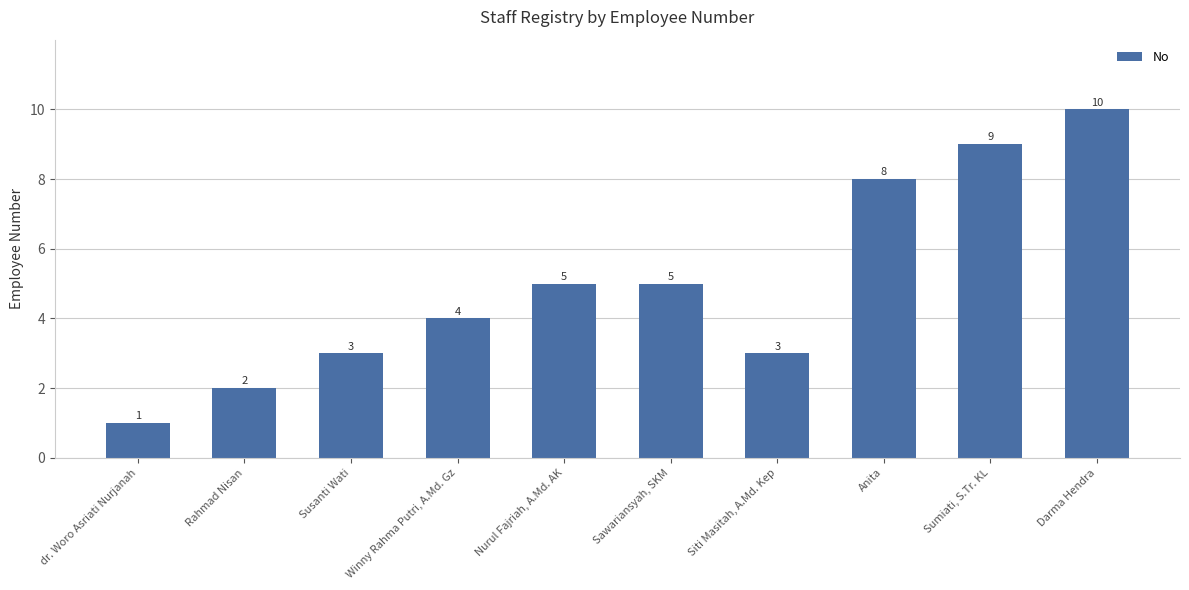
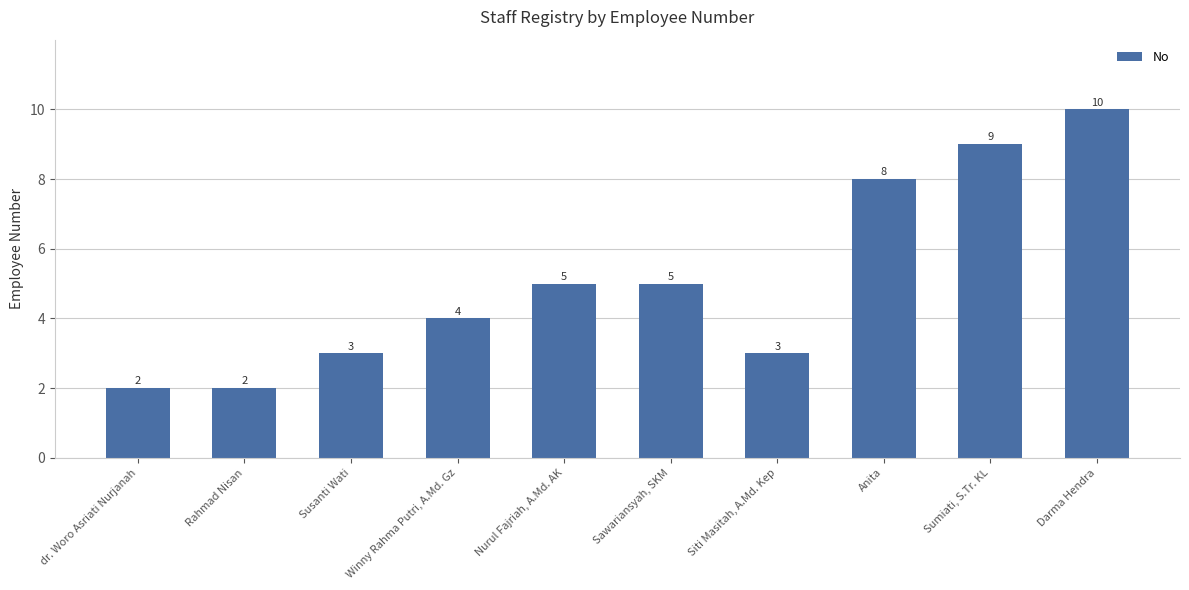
dr. Woro Asriati Nurjanah: 1 -> 2
